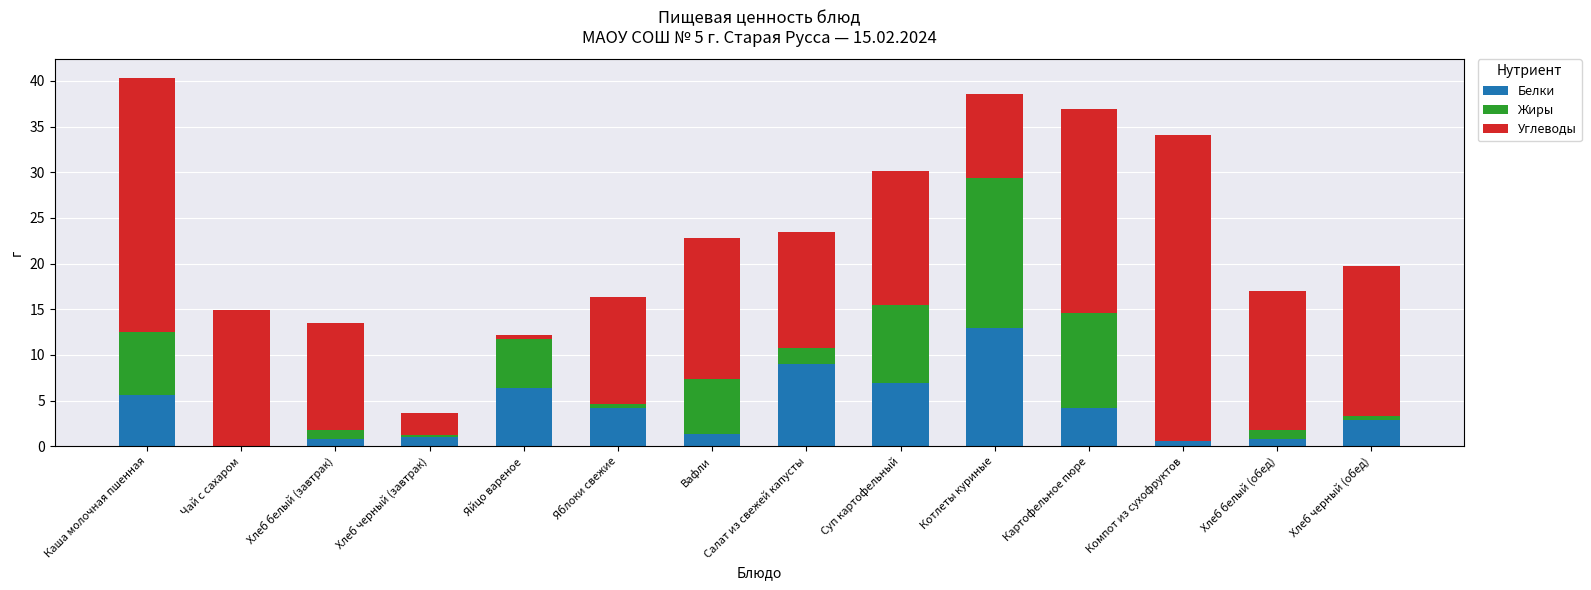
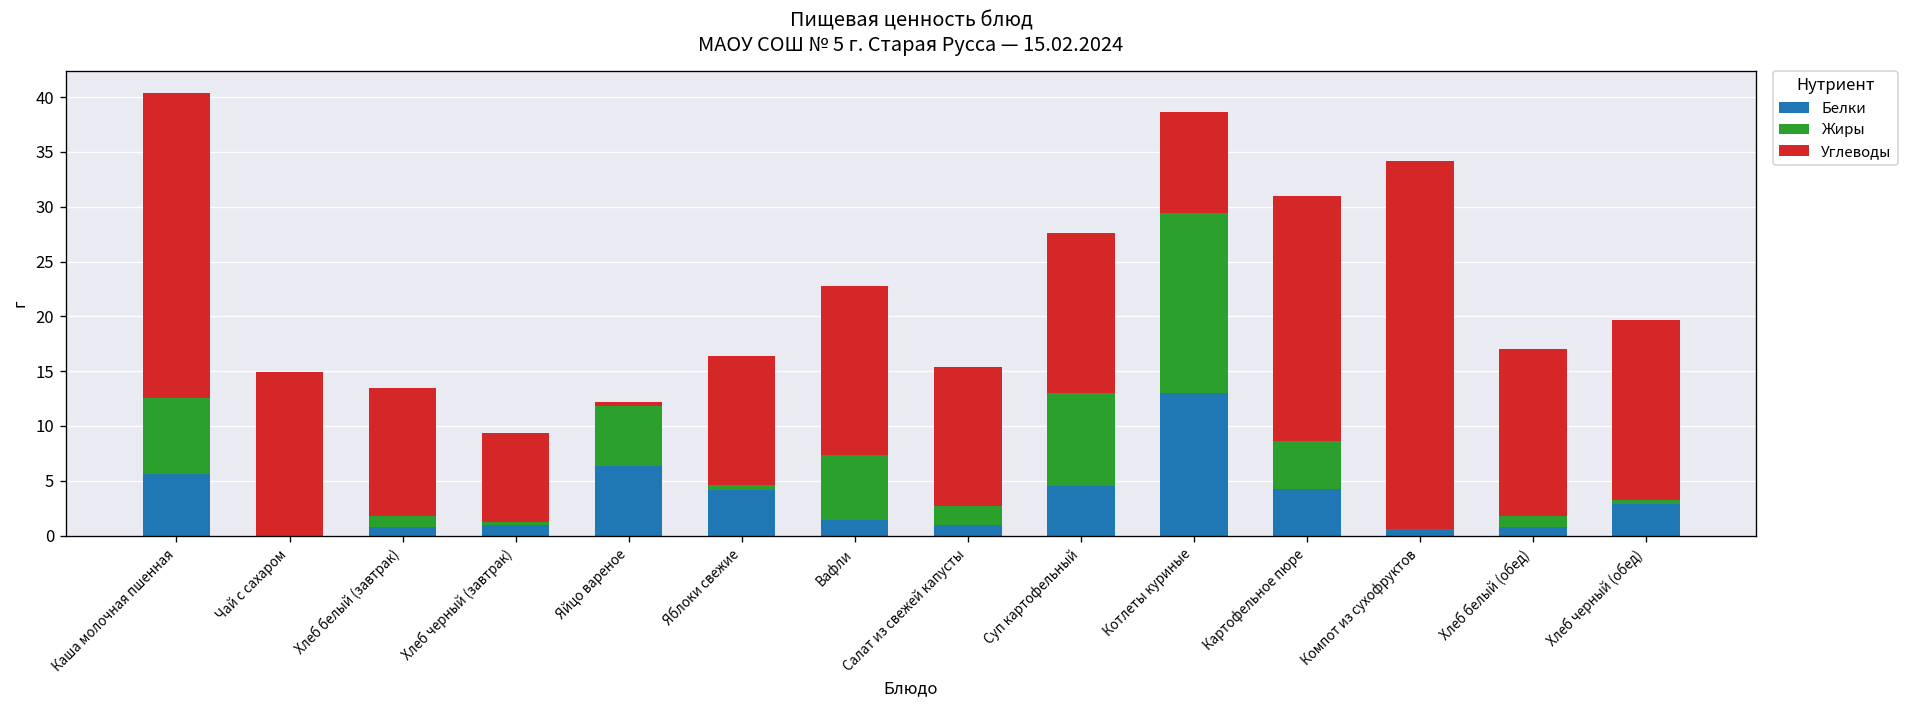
Углеводы, Хлеб черный (завтрак): 2 -> 8
Белки, Салат из свежей капусты: 9 -> 1
Белки, Суп картофельный: 7 -> 5
Жиры, Картофельное пюре: 10 -> 4
